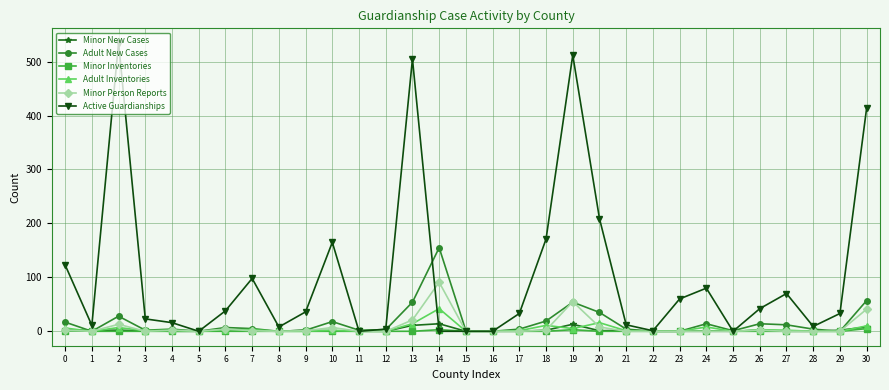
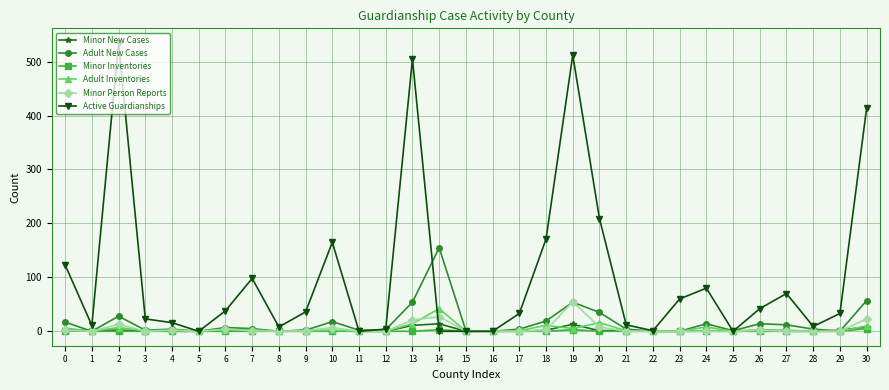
Minor Person Reports, 14: 90 -> 30
Minor Person Reports, 30: 40 -> 20
